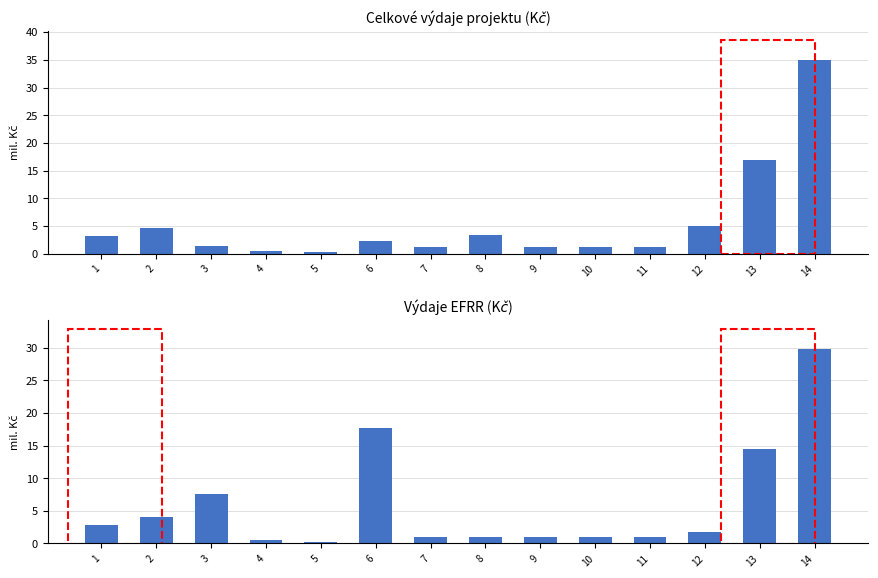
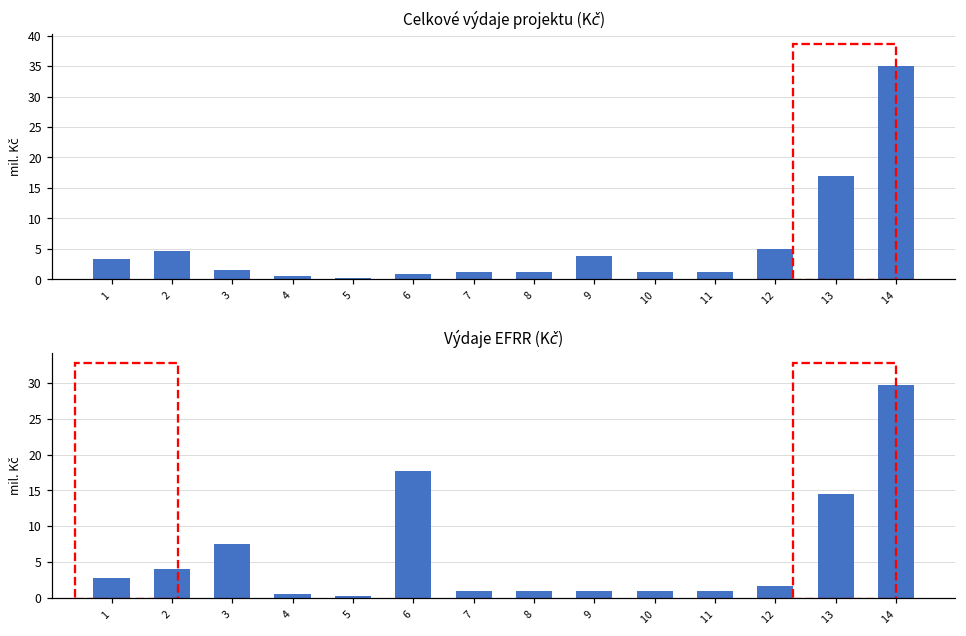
Celkové výdaje projektu (Kč), 6: 2 -> 1
Celkové výdaje projektu (Kč), 8: 3 -> 1
Celkové výdaje projektu (Kč), 9: 1 -> 4
